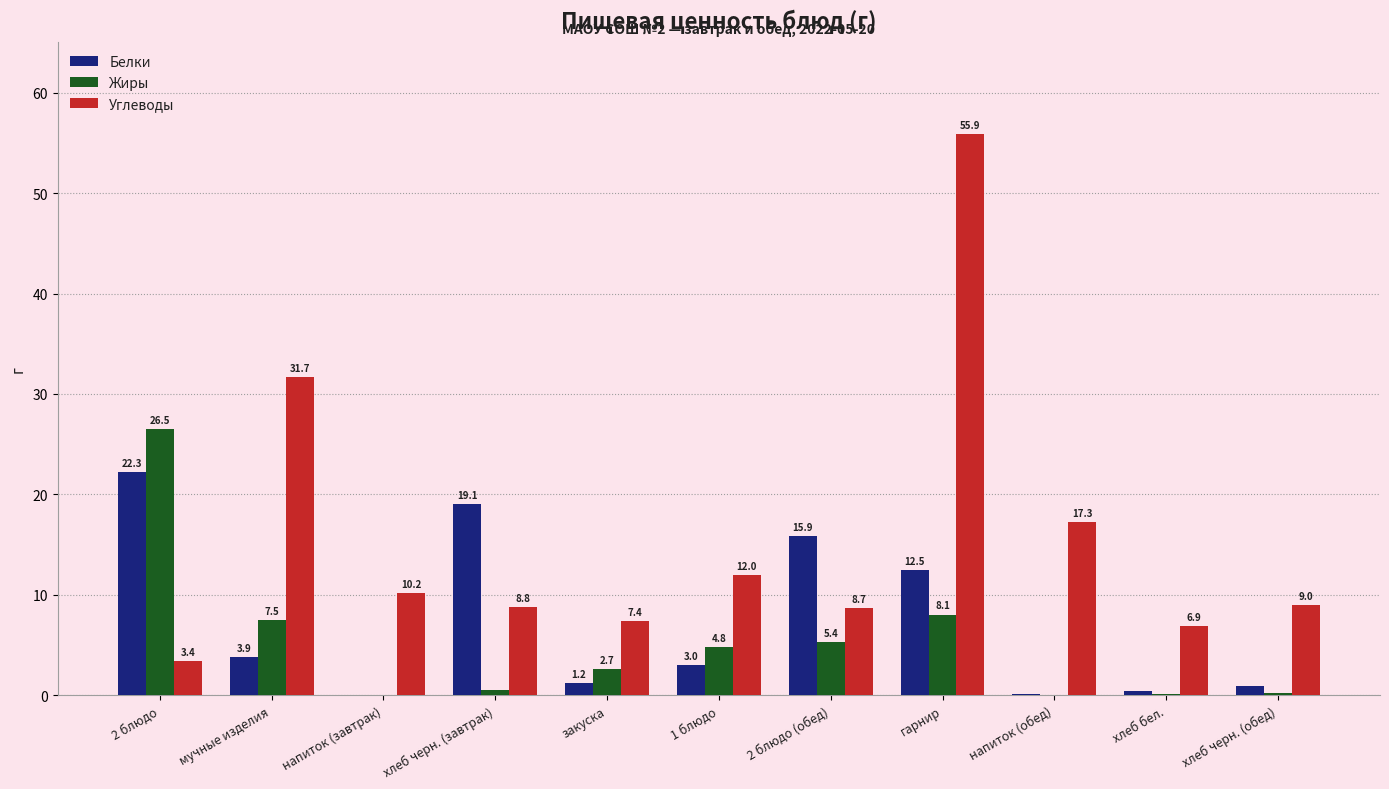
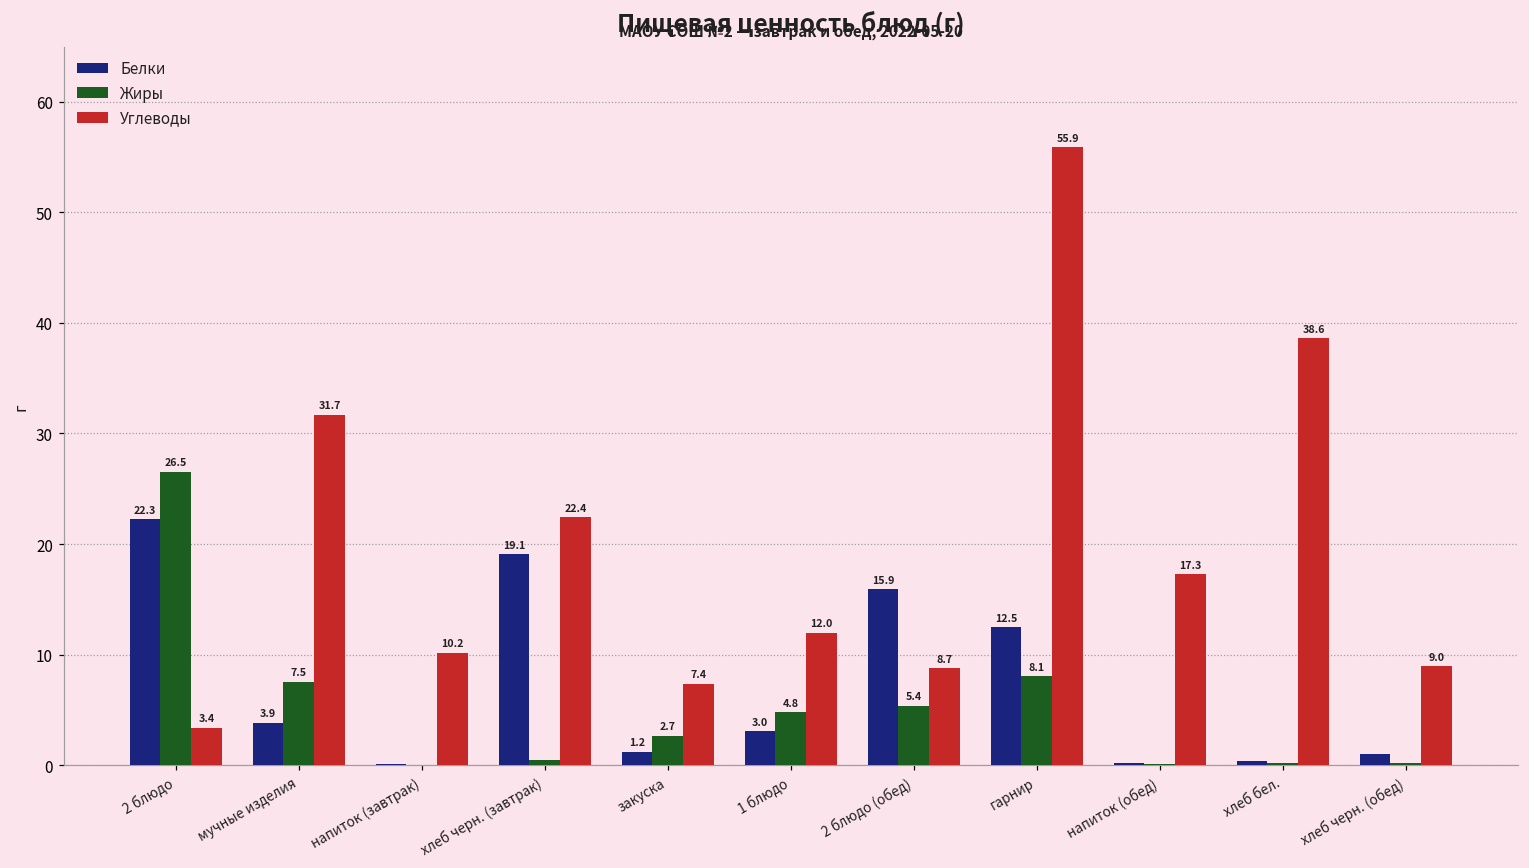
Углеводы, хлеб черн. (завтрак): 8.8 -> 22.4
Углеводы, хлеб бел.: 6.9 -> 38.6
